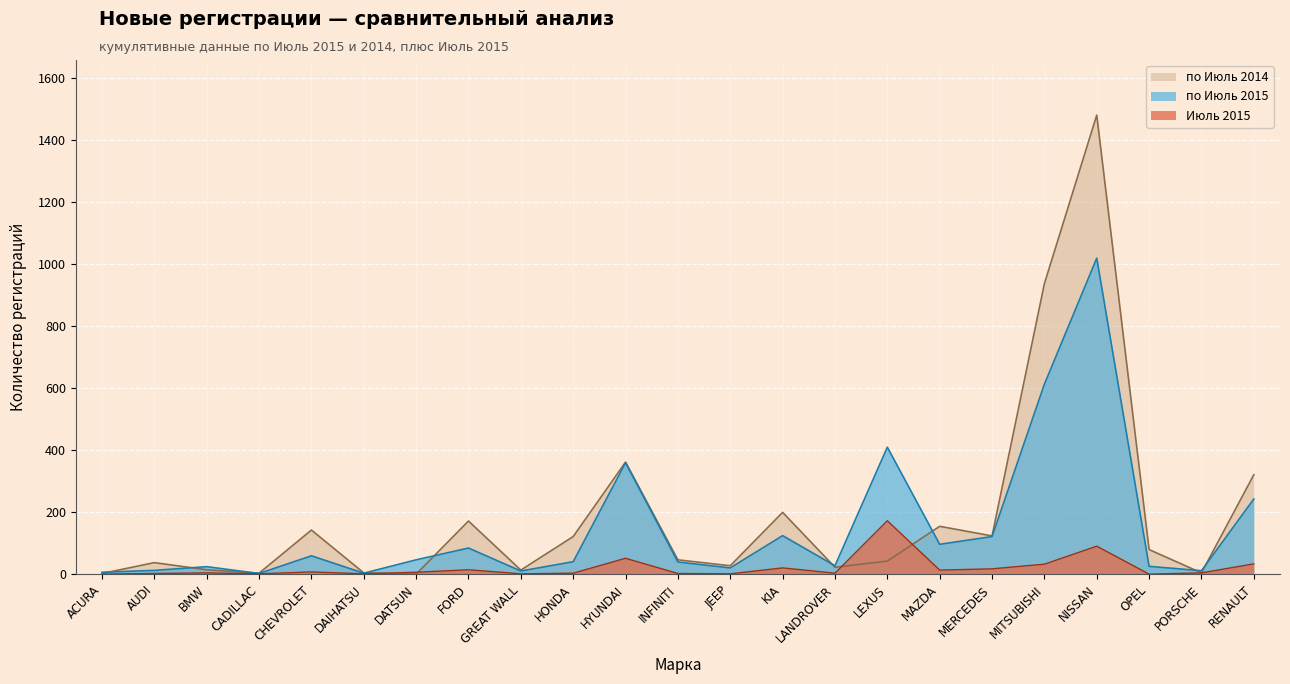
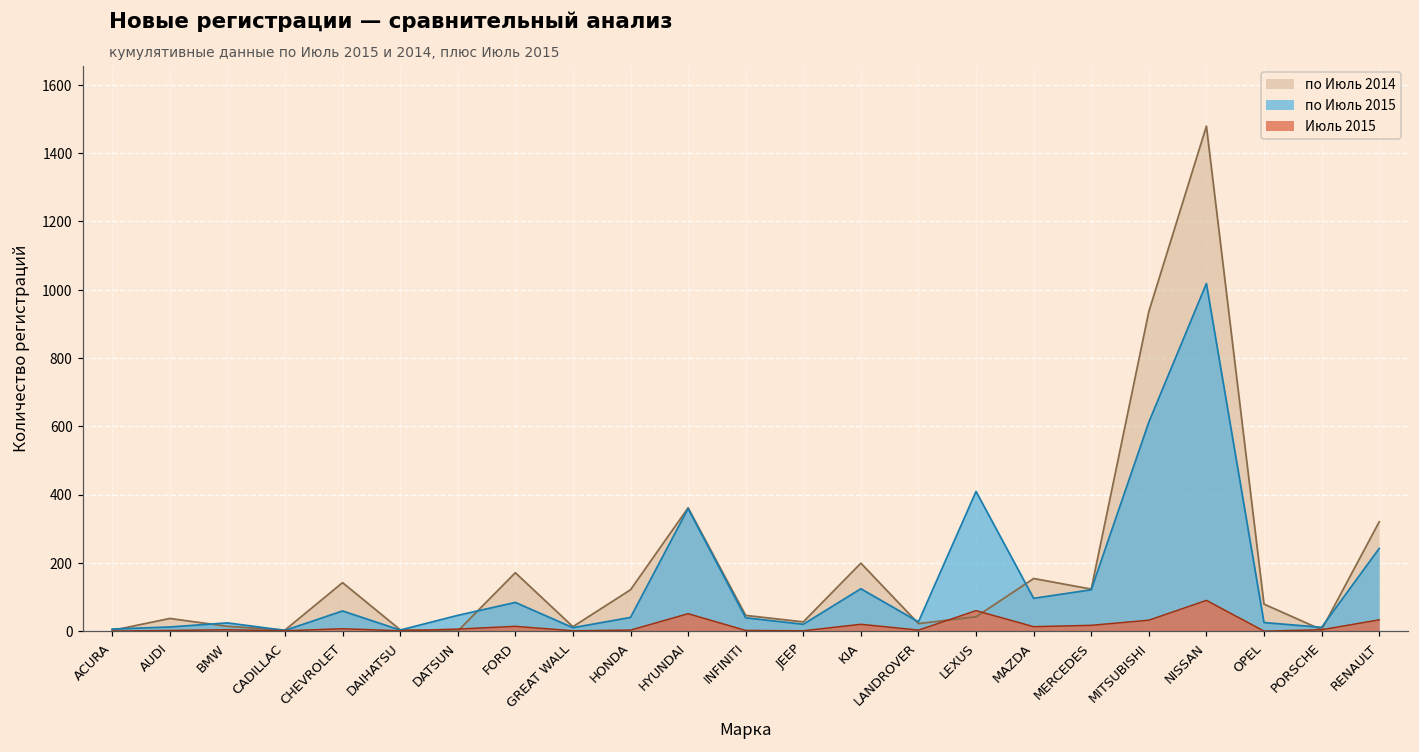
Июль 2015, LEXUS: 170 -> 60
